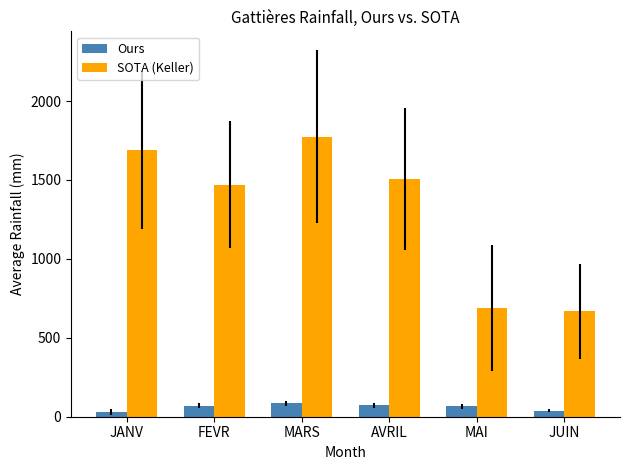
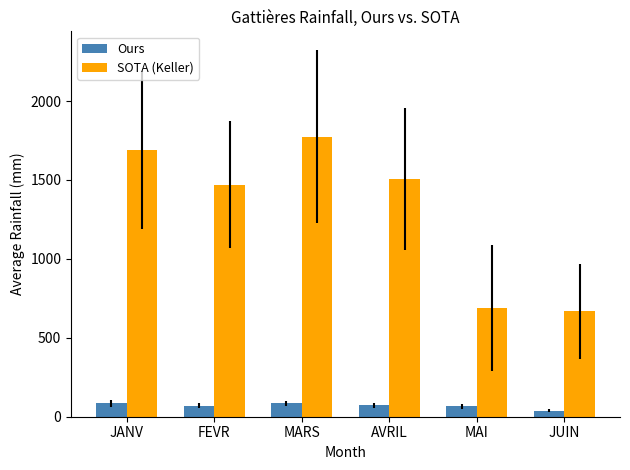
Ours, JANV: 30 -> 80
